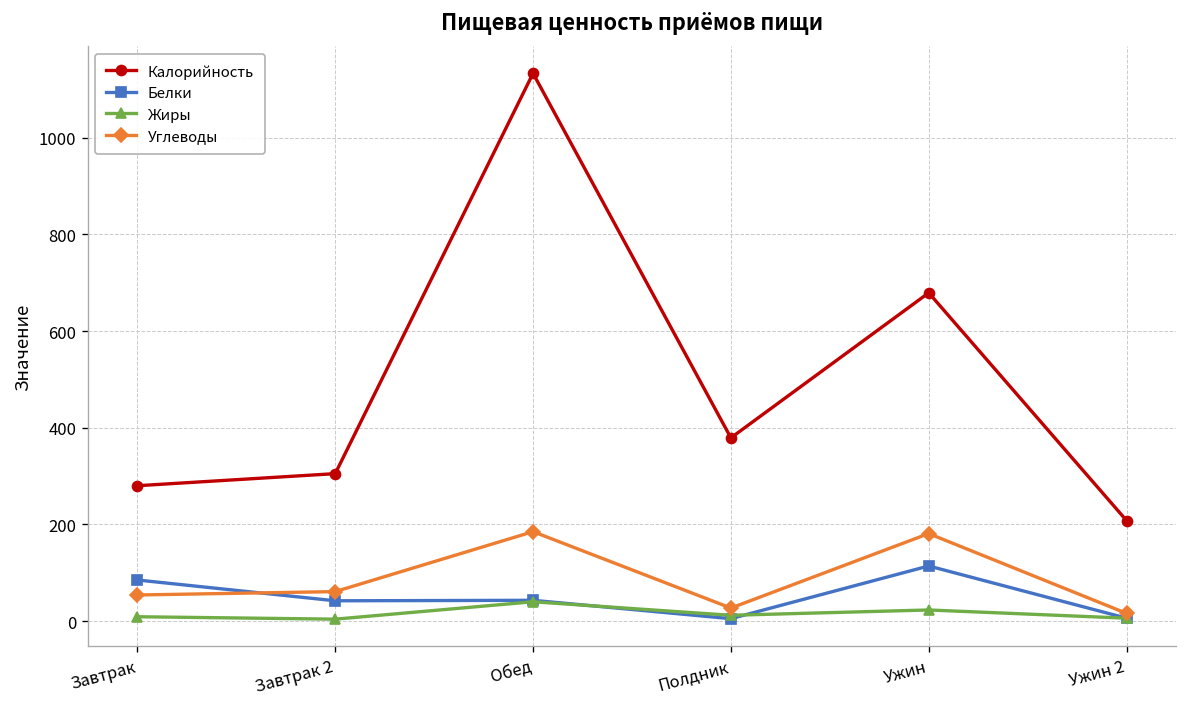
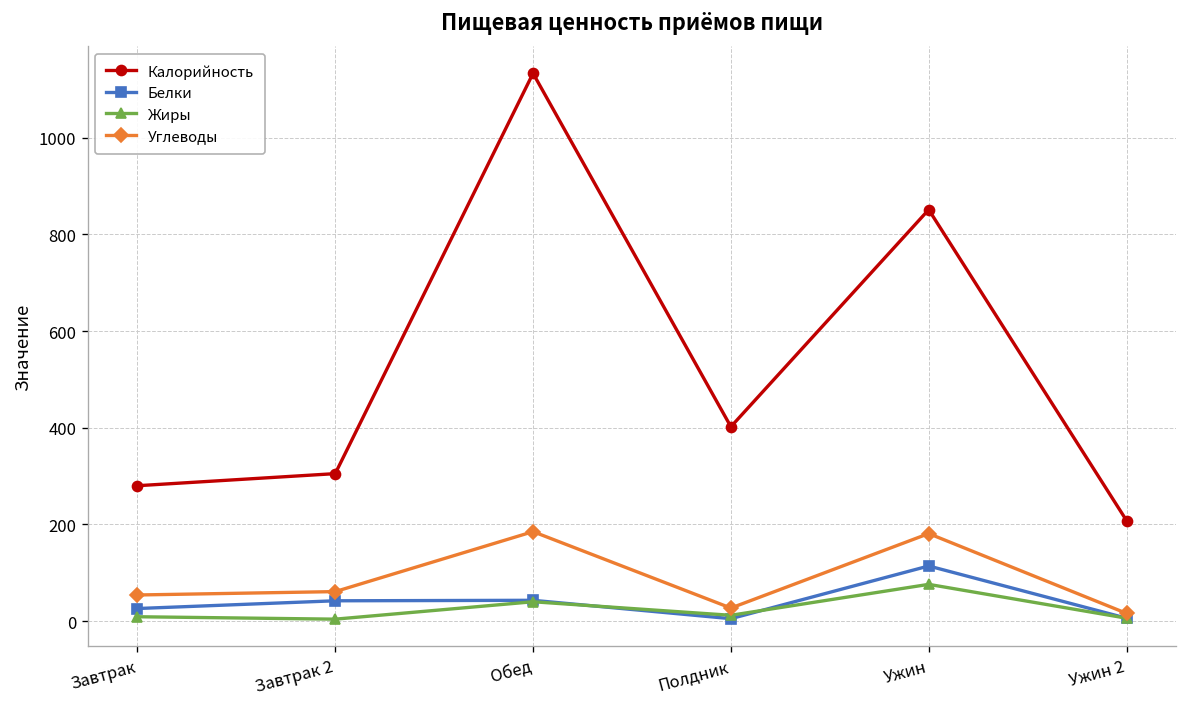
Белки, Завтрак: 90 -> 30
Калорийность, Полдник: 380 -> 400
Калорийность, Ужин: 680 -> 850
Жиры, Ужин: 20 -> 80
